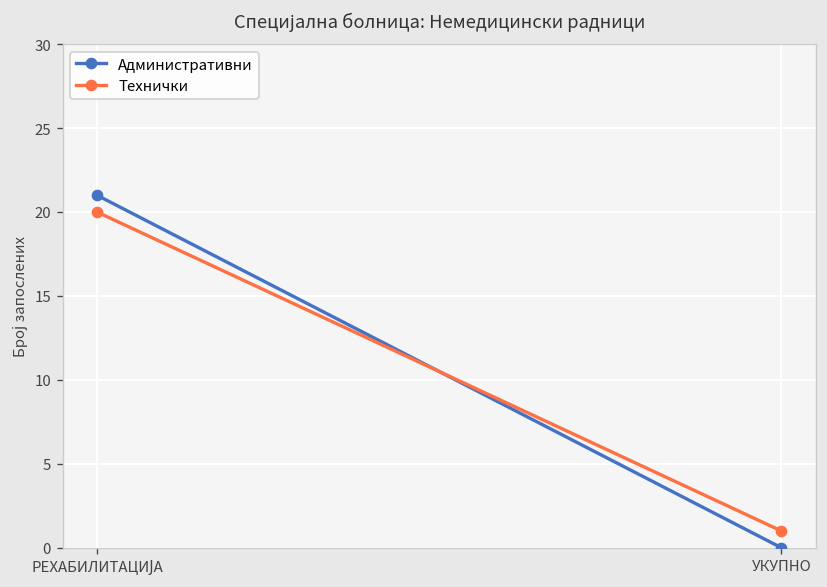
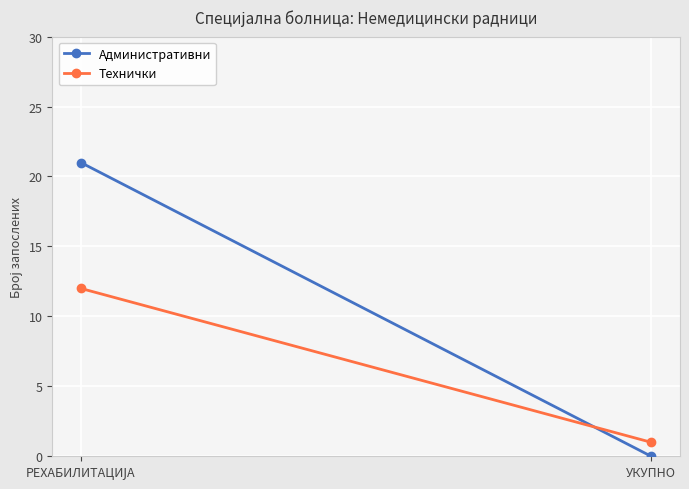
Технички, РЕХАБИЛИТАЦИЈА: 20 -> 12
